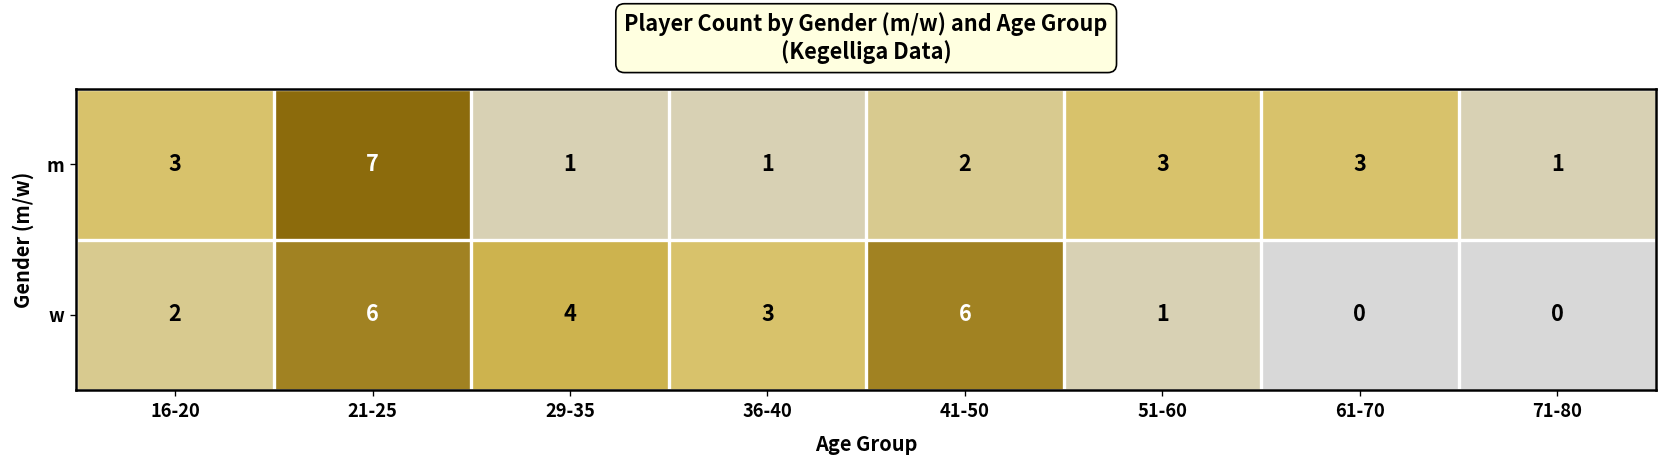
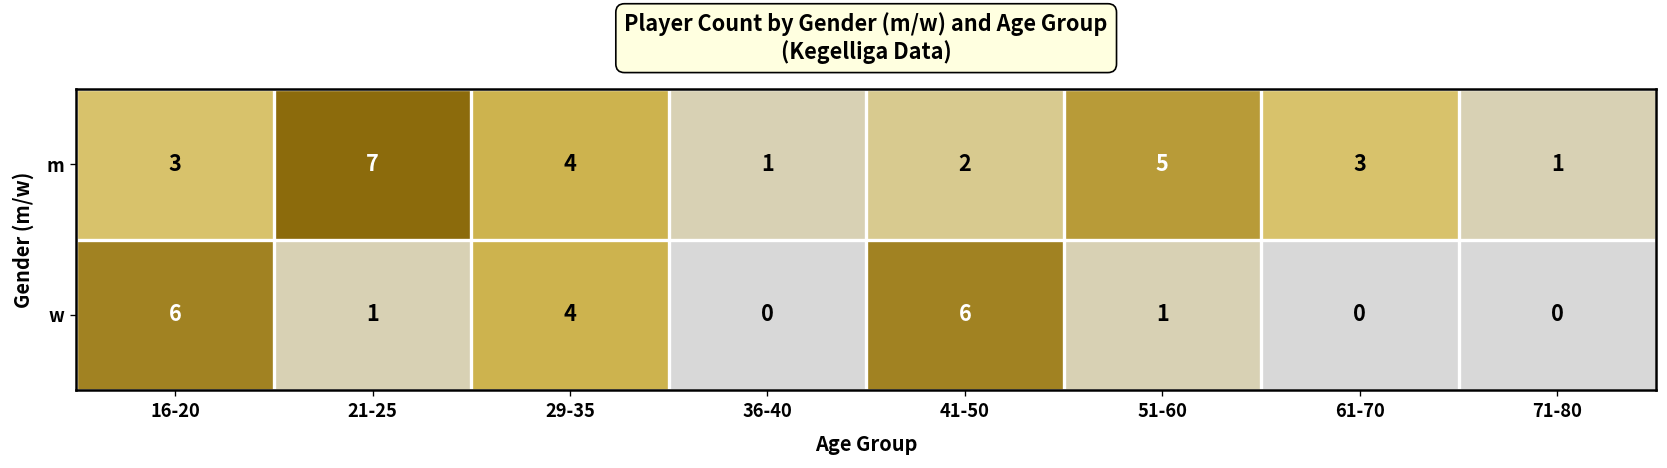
m, 29-35: 1 -> 4
m, 51-60: 3 -> 5
w, 16-20: 2 -> 6
w, 21-25: 6 -> 1
w, 36-40: 3 -> 0
